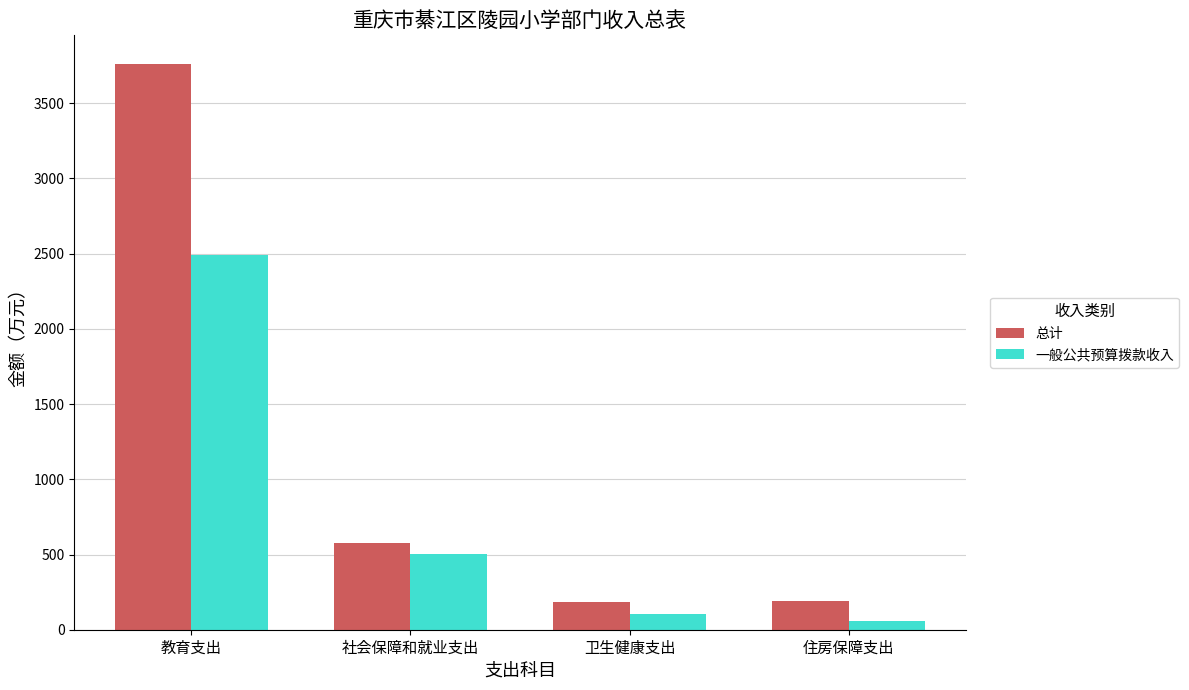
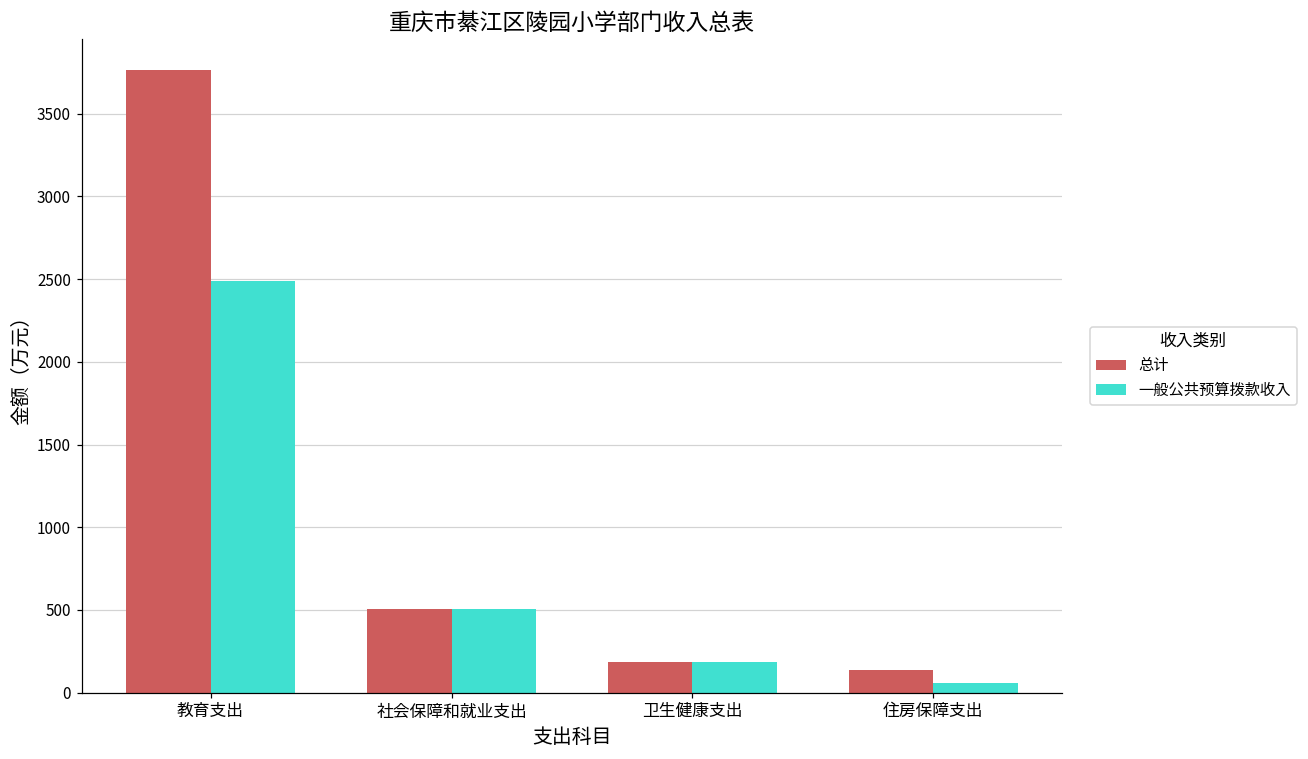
总计, 社会保障和就业支出: 580 -> 500
一般公共预算拨款收入, 卫生健康支出: 110 -> 180
总计, 住房保障支出: 190 -> 140
